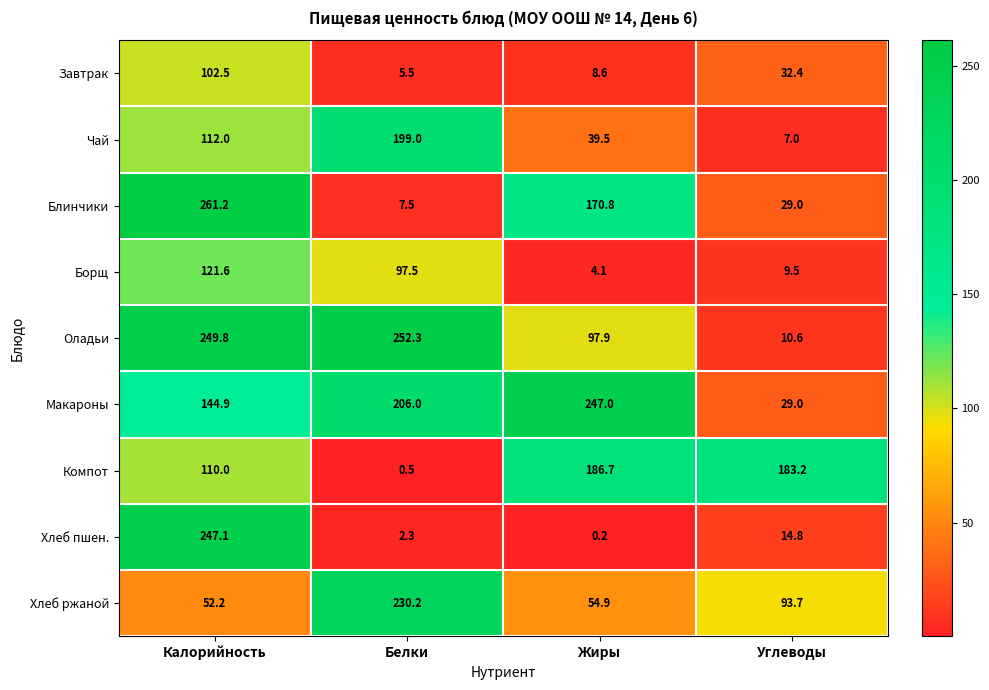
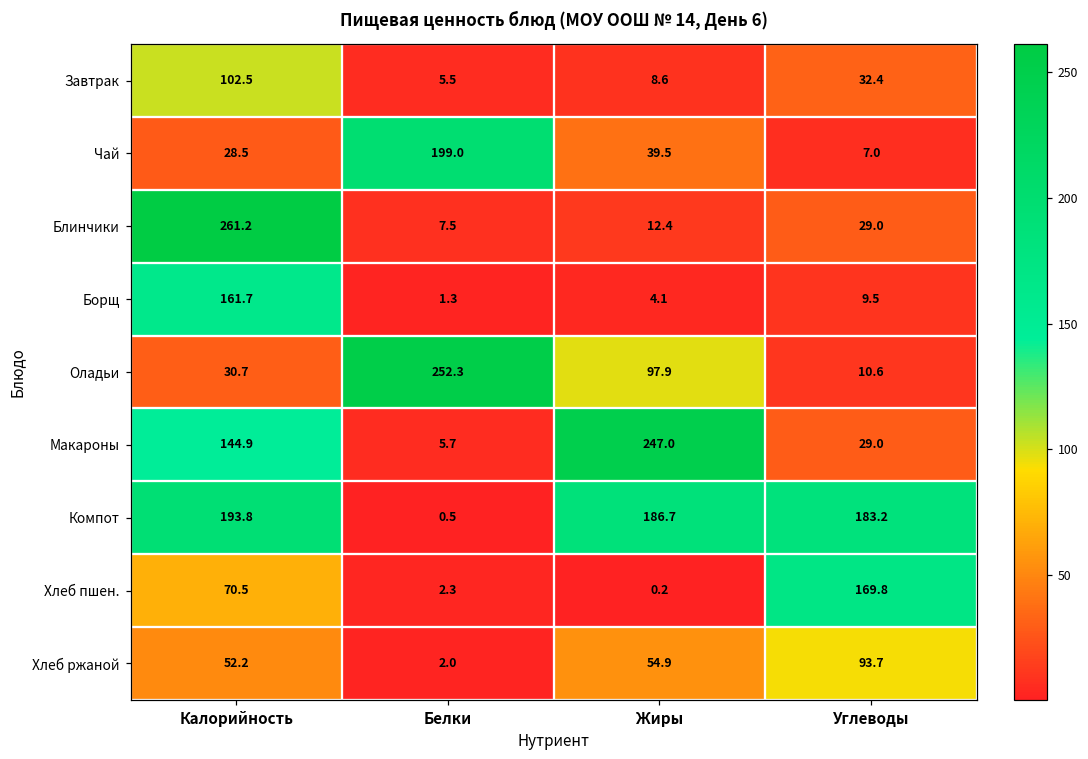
Чай, Калорийность: 112.0 -> 28.5
Блинчики, Жиры: 170.8 -> 12.4
Борщ, Калорийность: 121.6 -> 161.7
Борщ, Белки: 97.5 -> 1.3
Оладьи, Калорийность: 249.8 -> 30.7
Макароны, Белки: 206.0 -> 5.7
Компот, Калорийность: 110.0 -> 193.8
Хлеб пшен., Калорийность: 247.1 -> 70.5
Хлеб пшен., Углеводы: 14.8 -> 169.8
Хлеб ржаной, Белки: 230.2 -> 2.0
